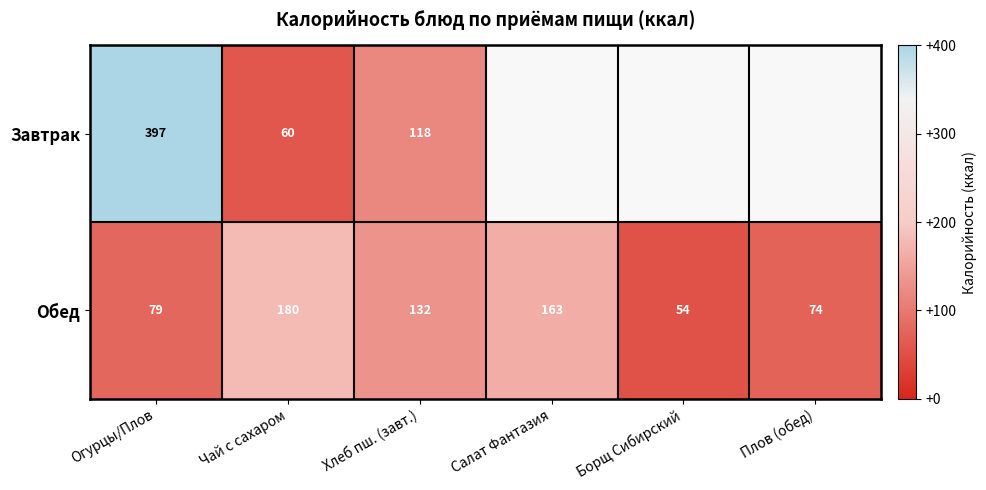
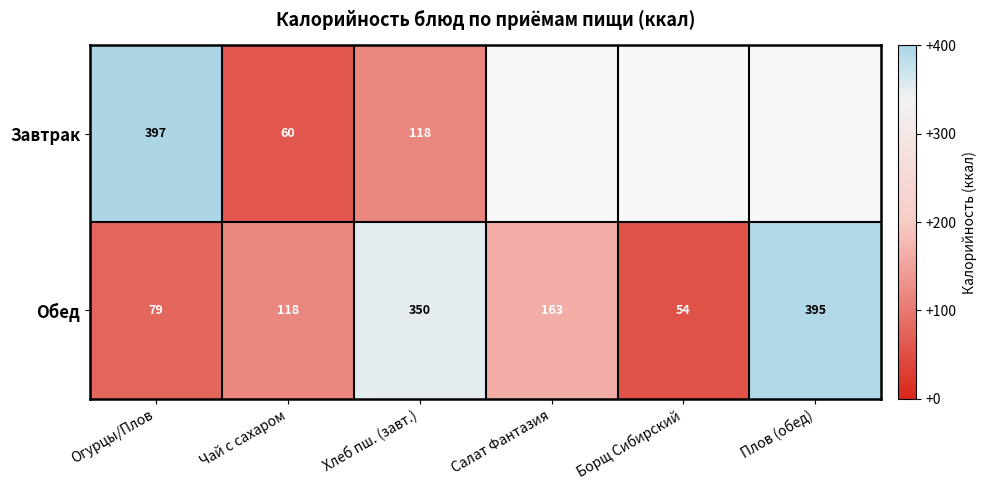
Обед, Чай с сахаром: 180 -> 118
Обед, Хлеб пш. (завт.): 132 -> 350
Обед, Плов (обед): 74 -> 395
